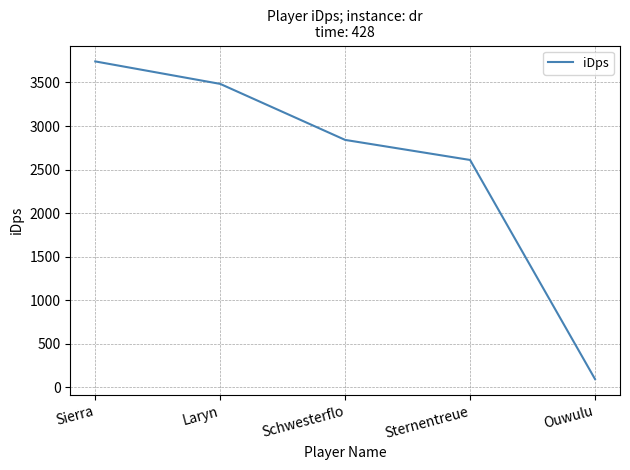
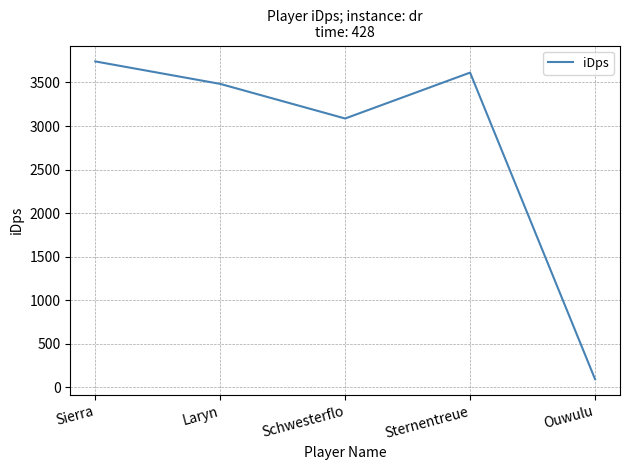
Schwesterflo: 2800 -> 3100
Sternentreue: 2600 -> 3600
